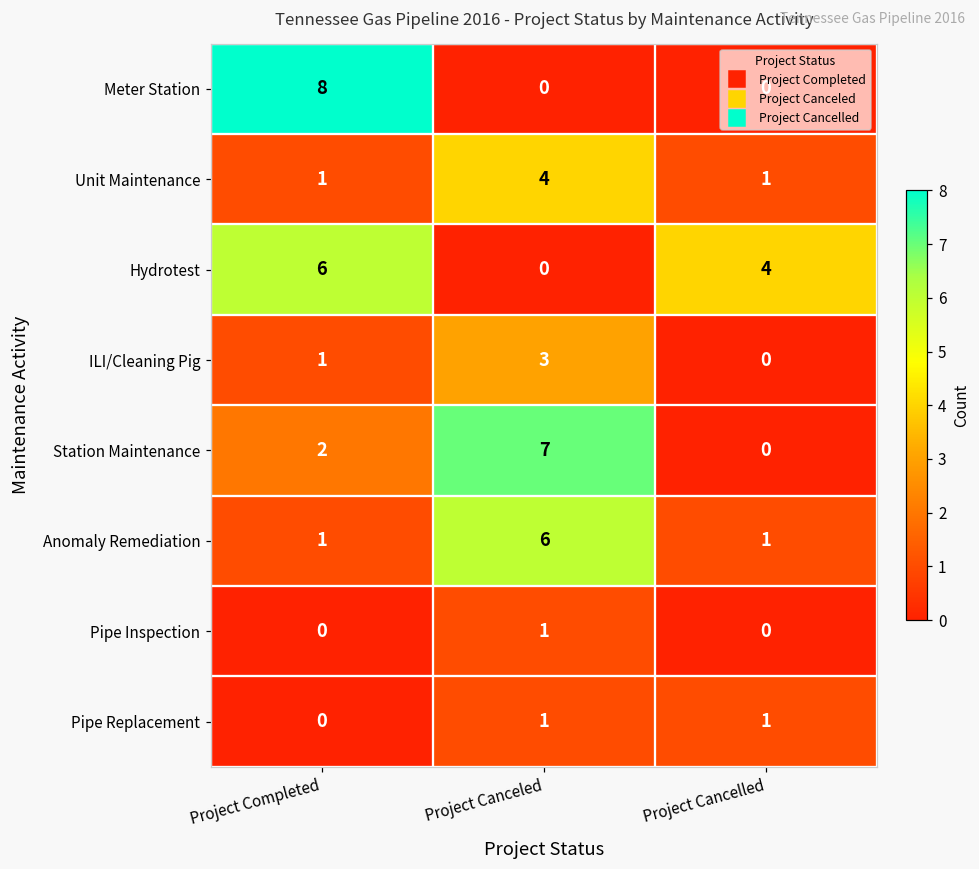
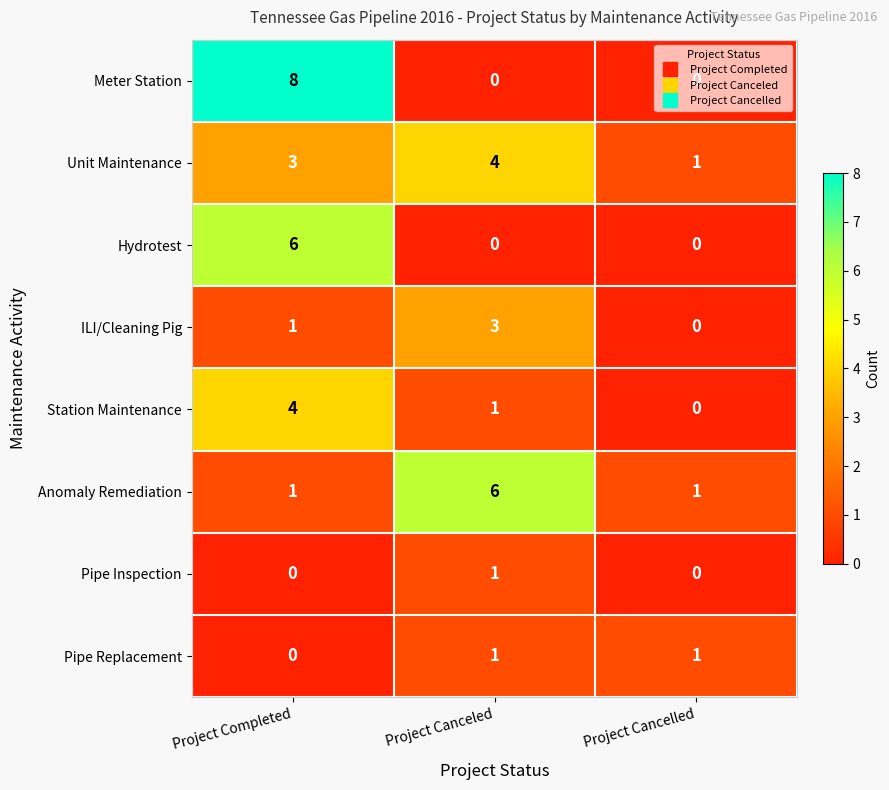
Unit Maintenance, Project Completed: 1 -> 3
Hydrotest, Project Cancelled: 4 -> 0
Station Maintenance, Project Completed: 2 -> 4
Station Maintenance, Project Canceled: 7 -> 1
